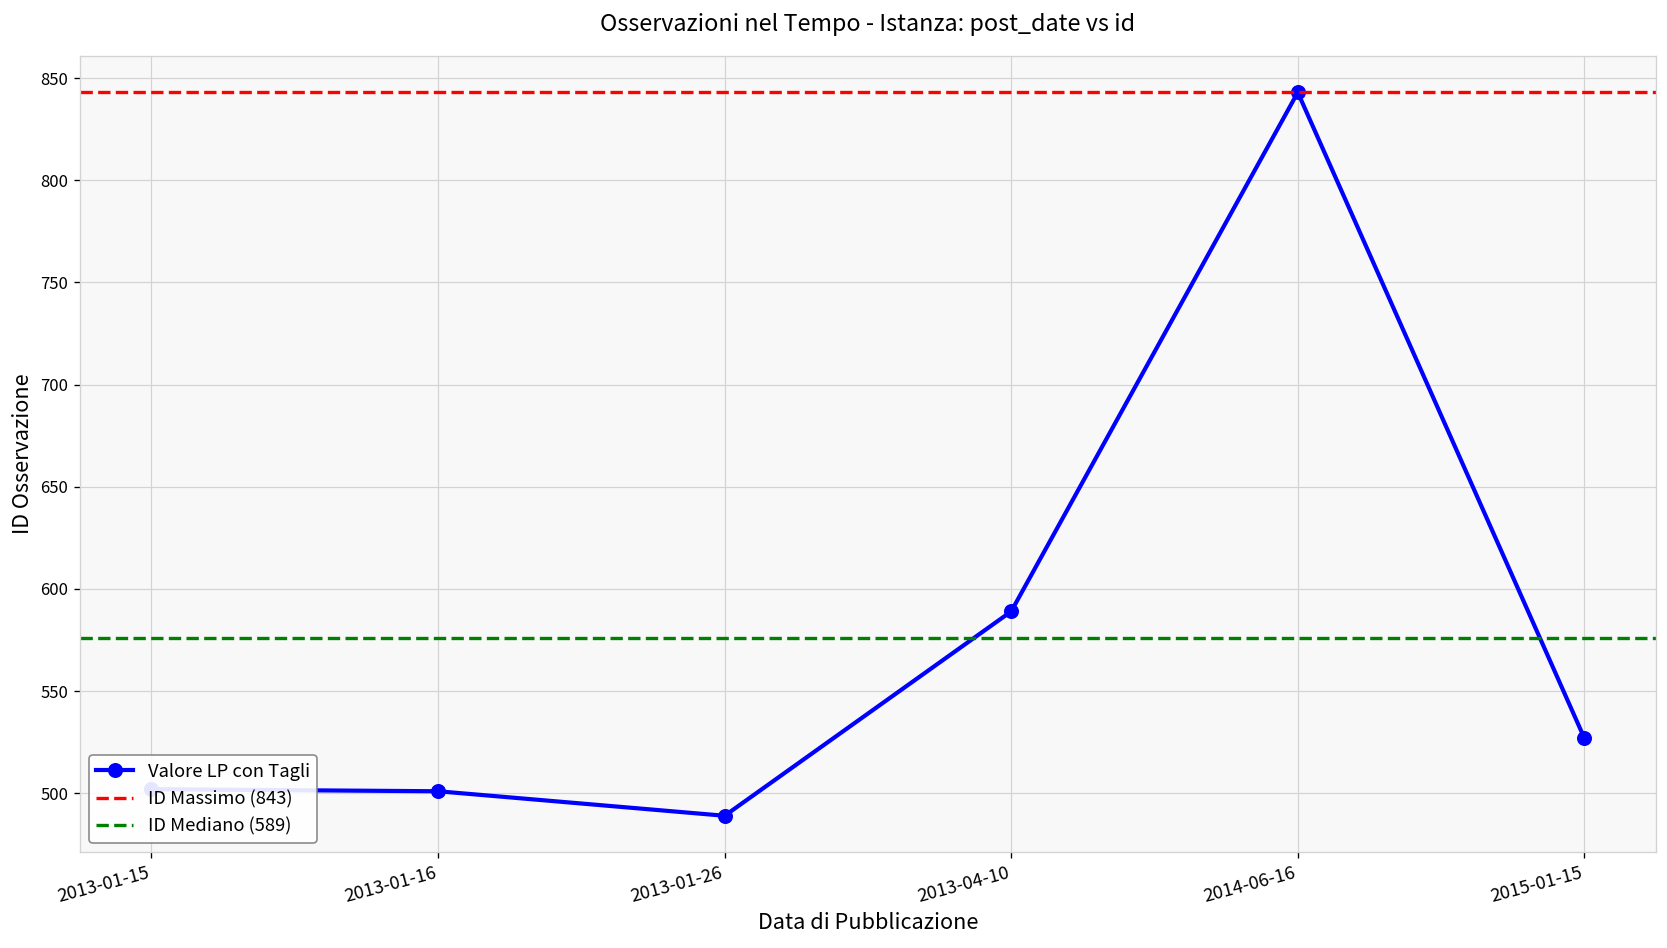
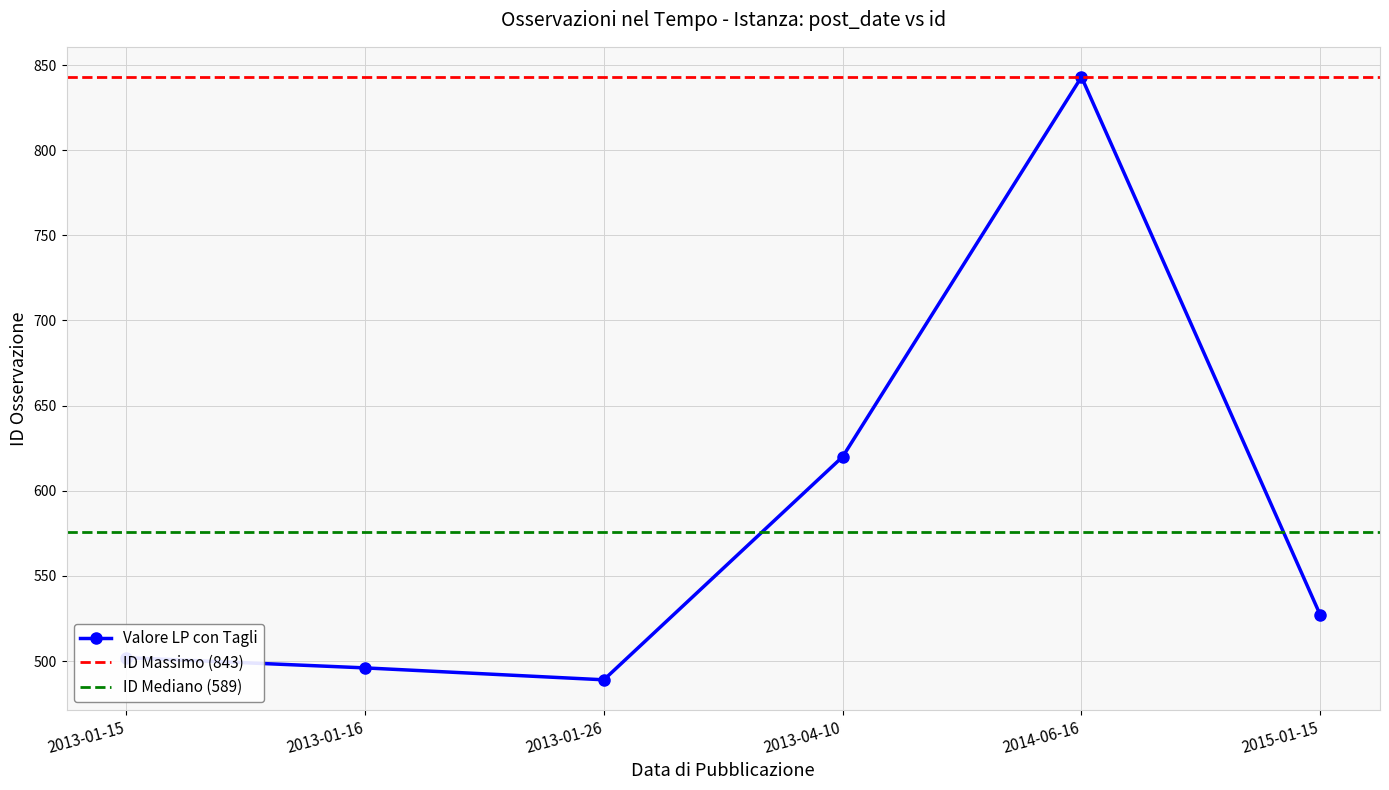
2013-01-16: 501 -> 496
2013-04-10: 589 -> 620
